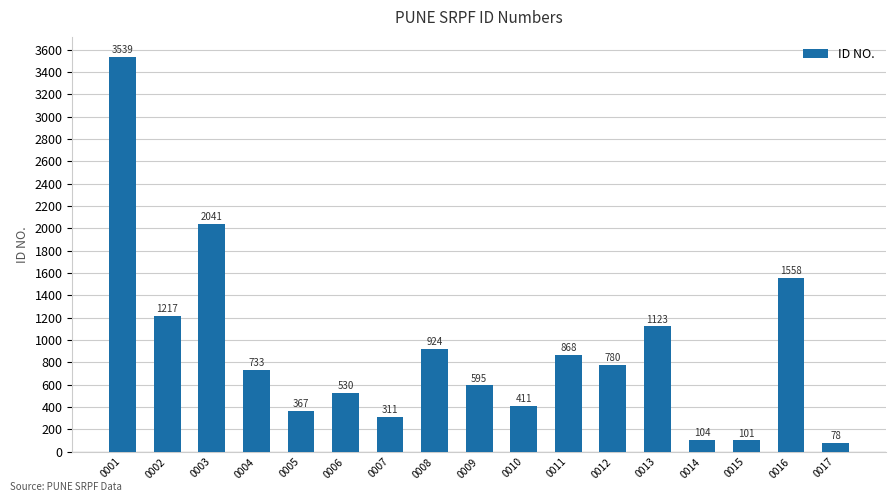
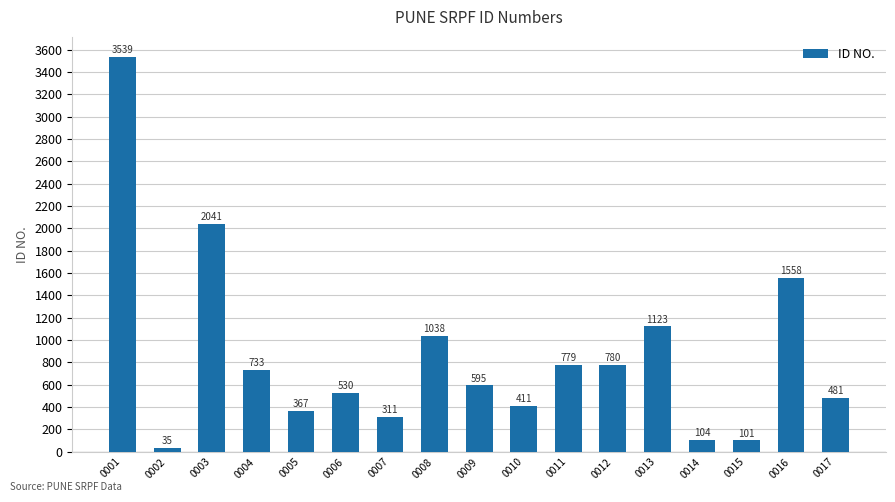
0002: 1217 -> 35
0008: 924 -> 1038
0011: 868 -> 779
0017: 78 -> 481
